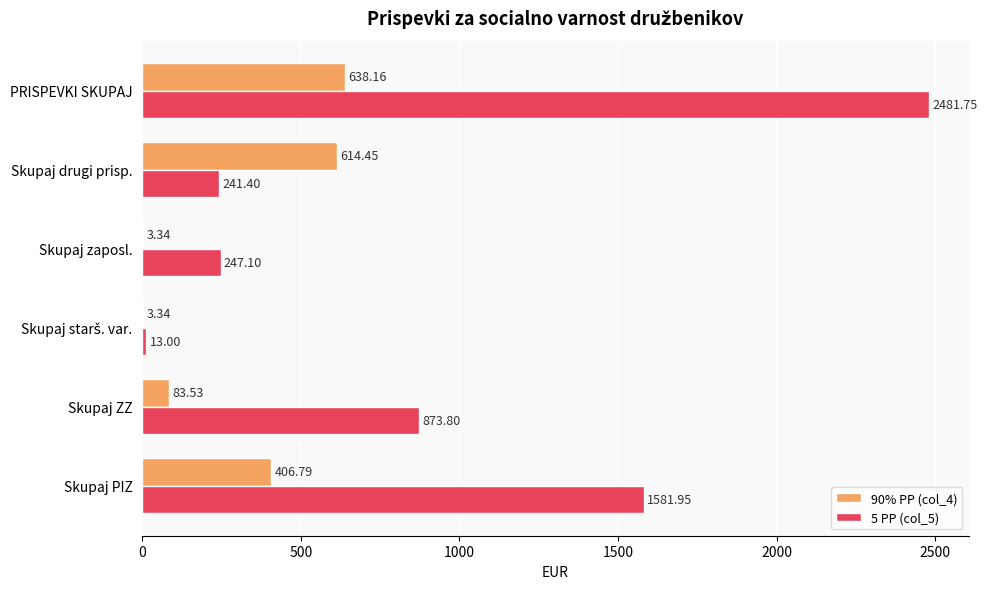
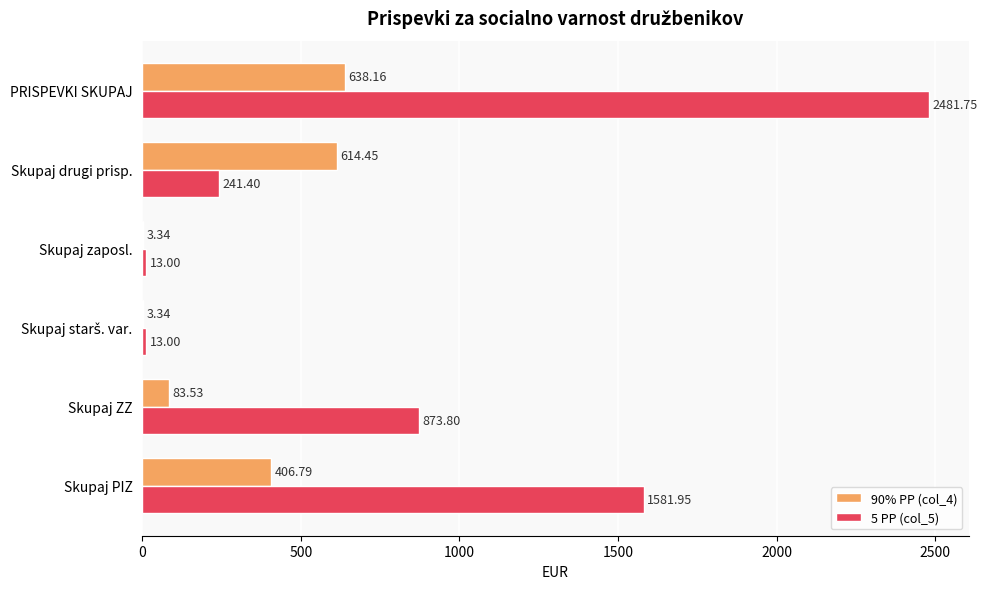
5 PP (col_5), Skupaj zaposl.: 247.10 -> 13.00
